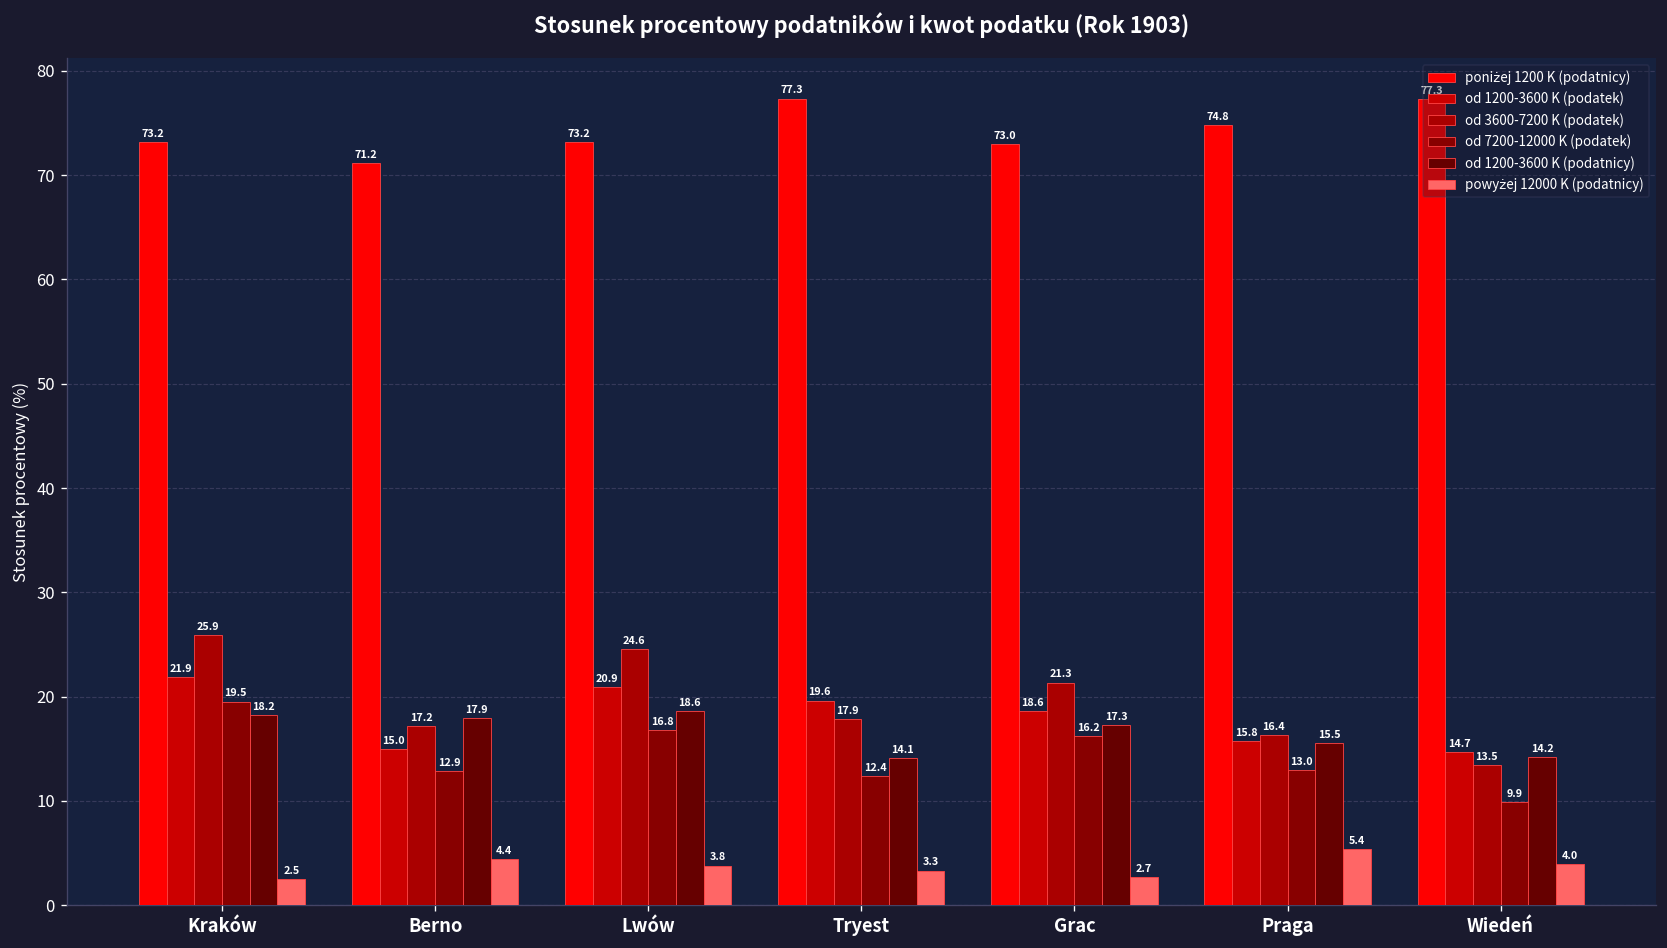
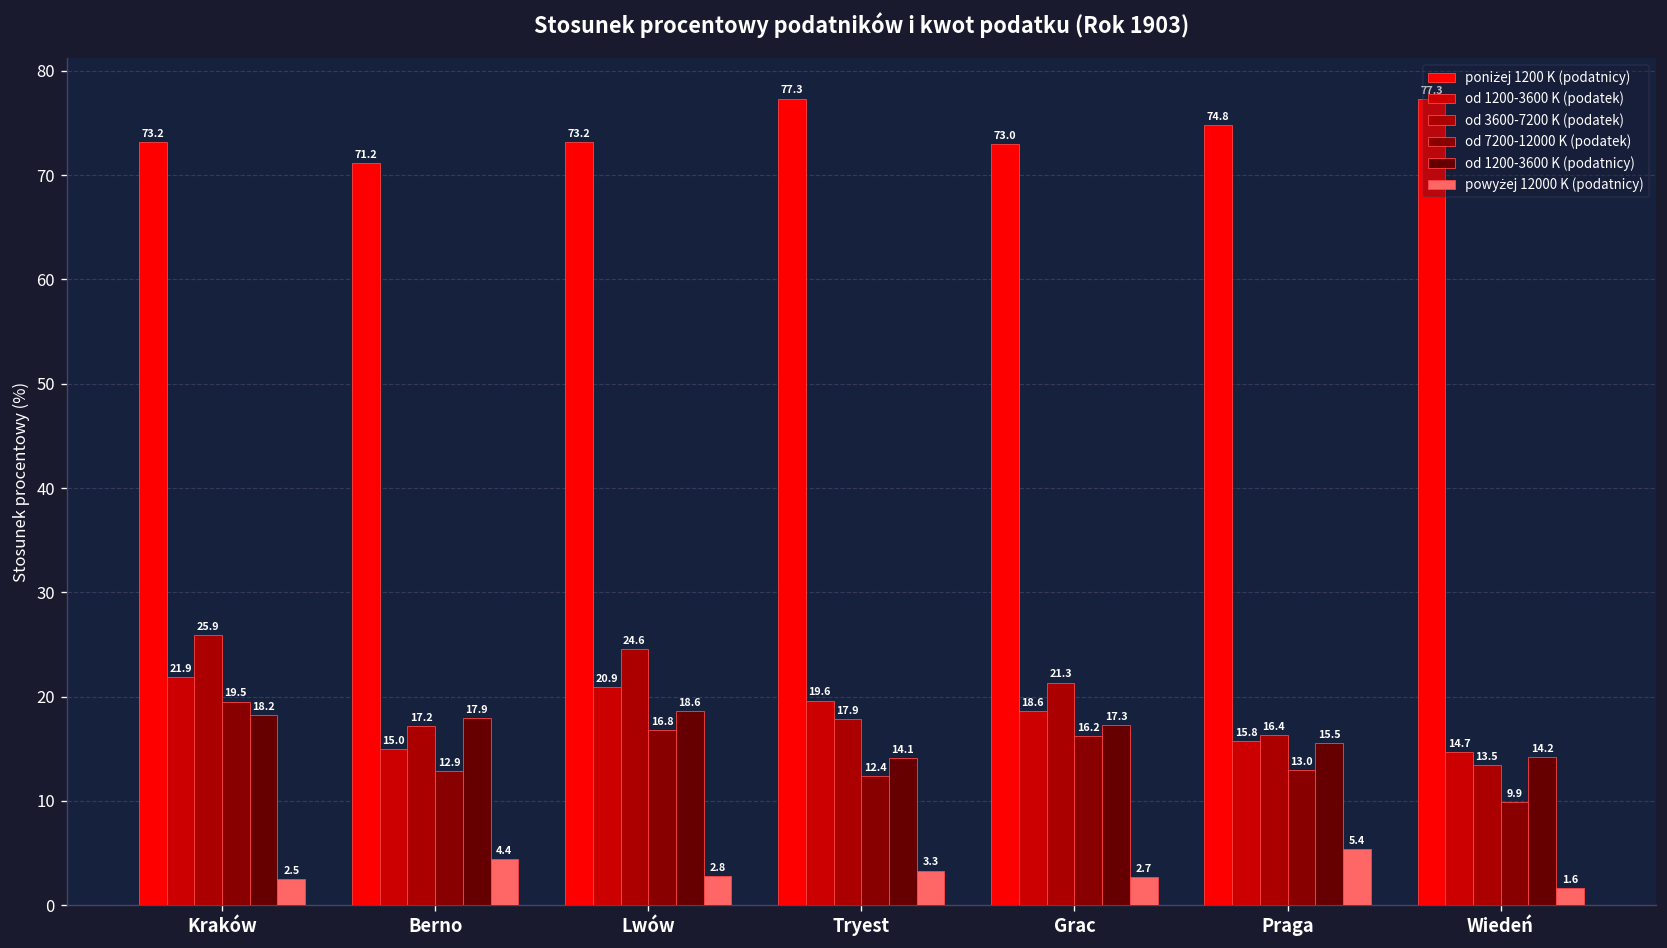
powyżej 12000 K (podatnicy), Lwów: 3.8 -> 2.8
powyżej 12000 K (podatnicy), Wiedeń: 4.0 -> 1.6
